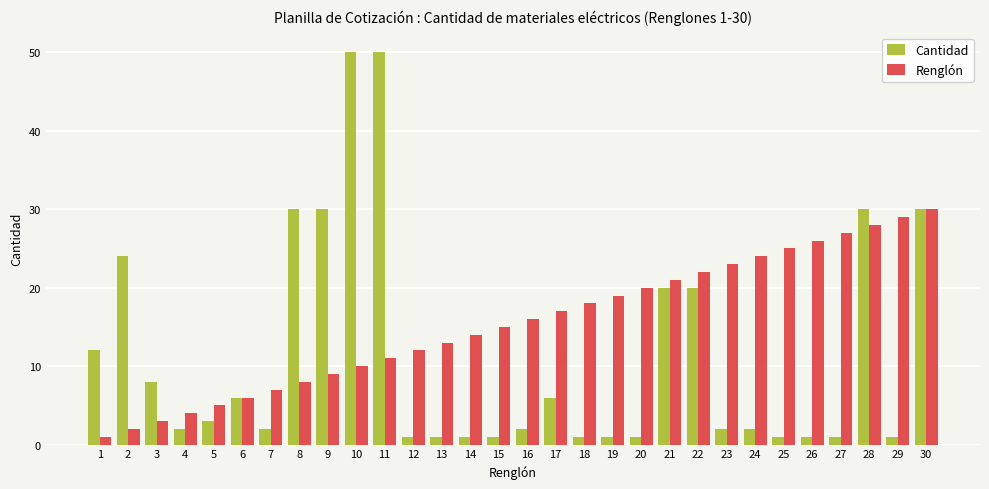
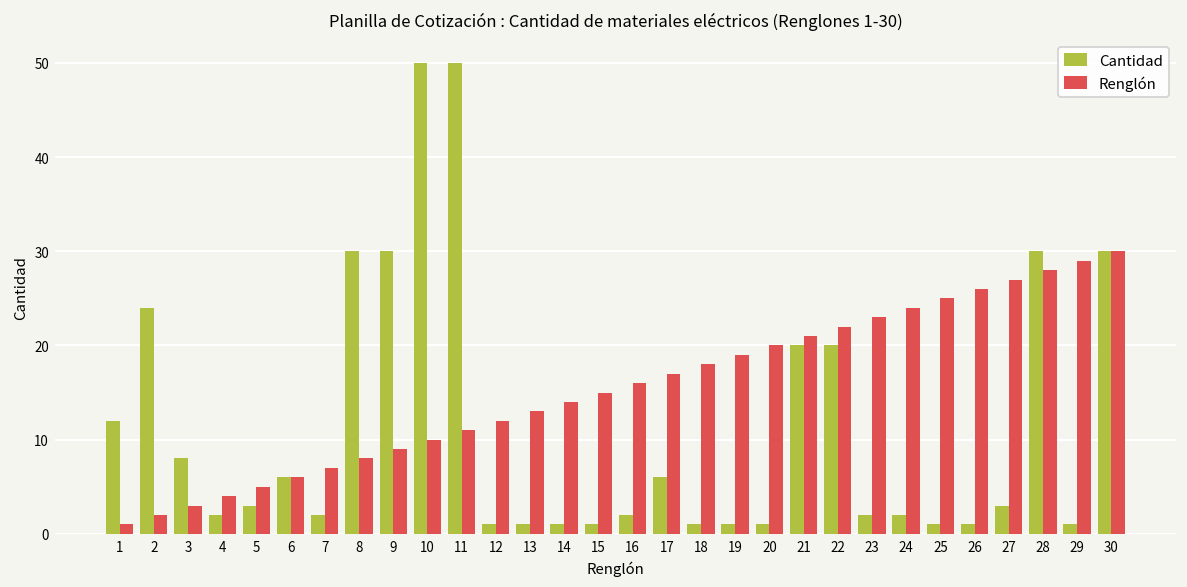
Cantidad, 27: 1 -> 3
